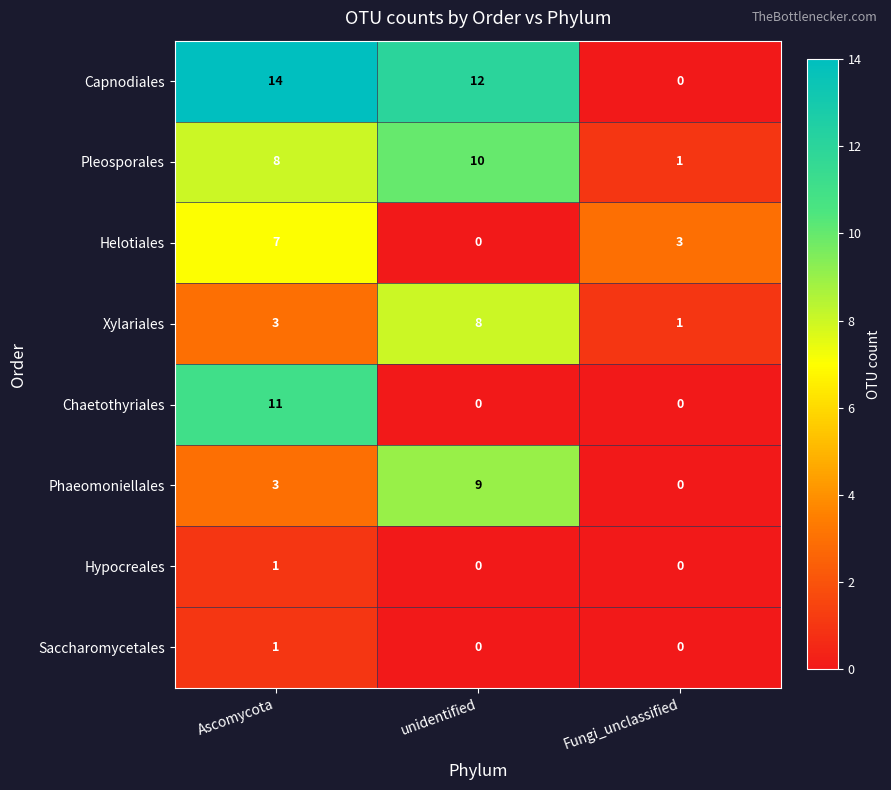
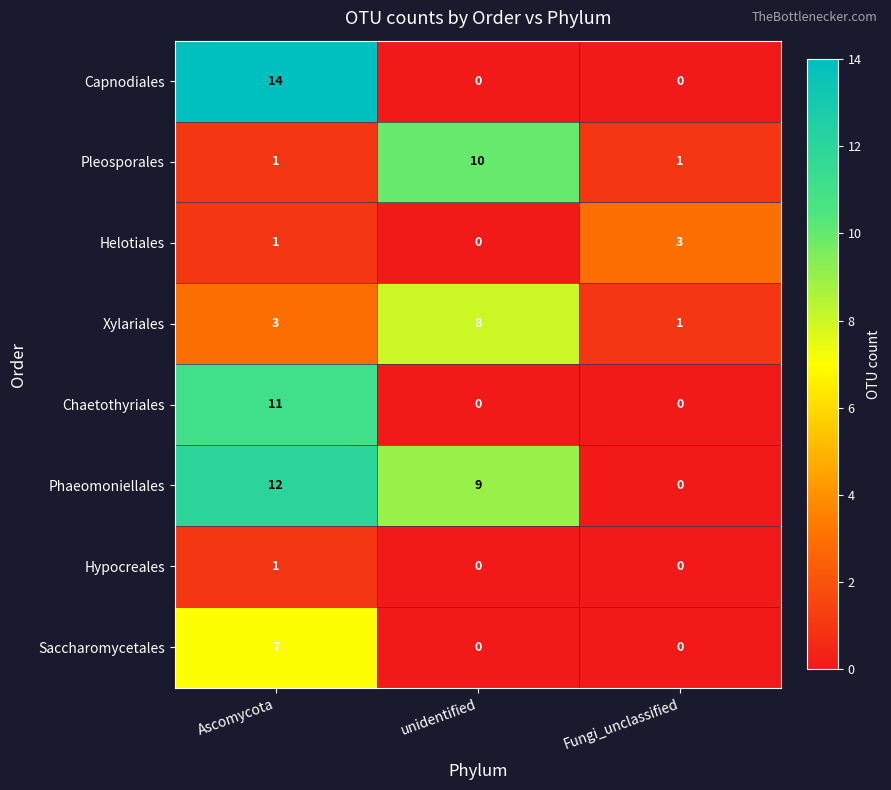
Capnodiales, unidentified: 12 -> 0
Pleosporales, Ascomycota: 8 -> 1
Helotiales, Ascomycota: 7 -> 1
Phaeomoniellales, Ascomycota: 3 -> 12
Saccharomycetales, Ascomycota: 1 -> 7
